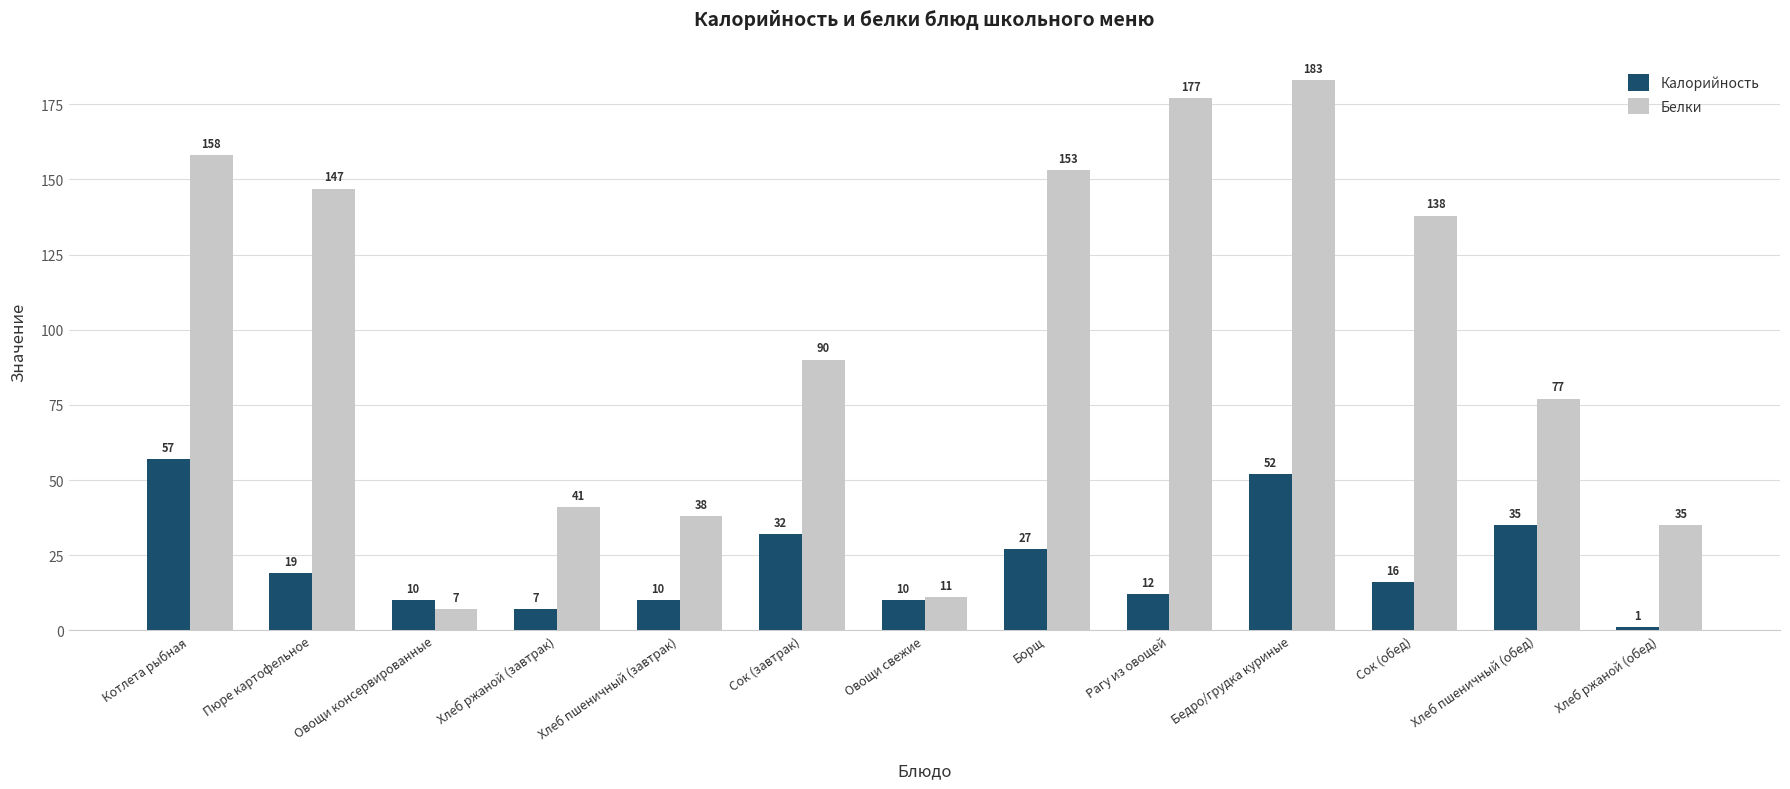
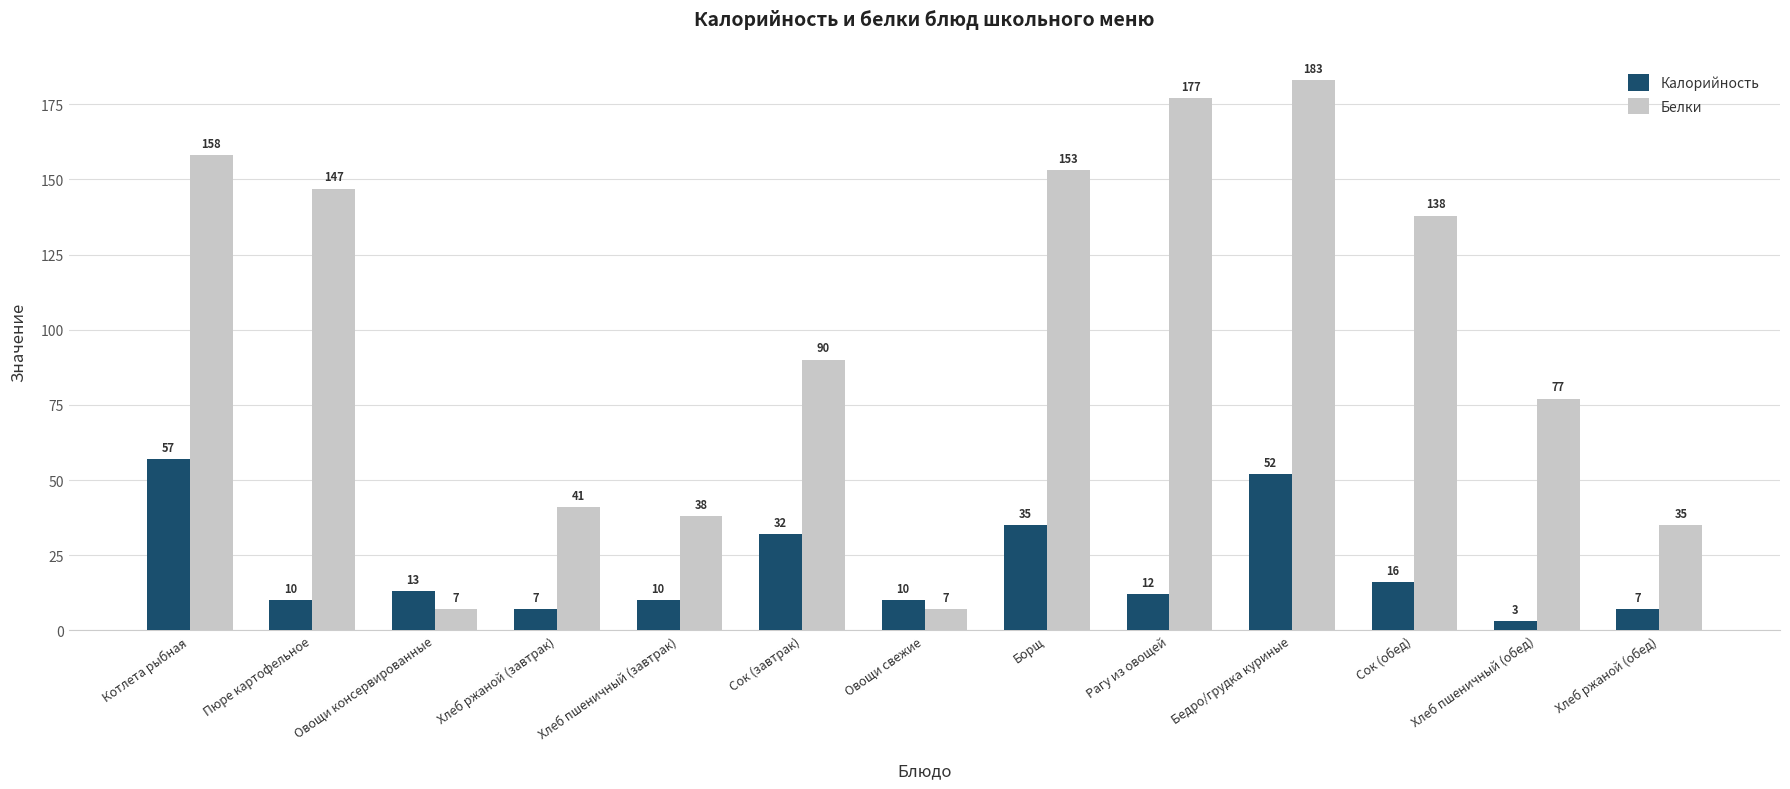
Калорийность, Пюре картофельное: 19 -> 10
Калорийность, Овощи консервированные: 10 -> 13
Белки, Овощи свежие: 11 -> 7
Калорийность, Борщ: 27 -> 35
Калорийность, Хлеб пшеничный (обед): 35 -> 3
Калорийность, Хлеб ржаной (обед): 1 -> 7
